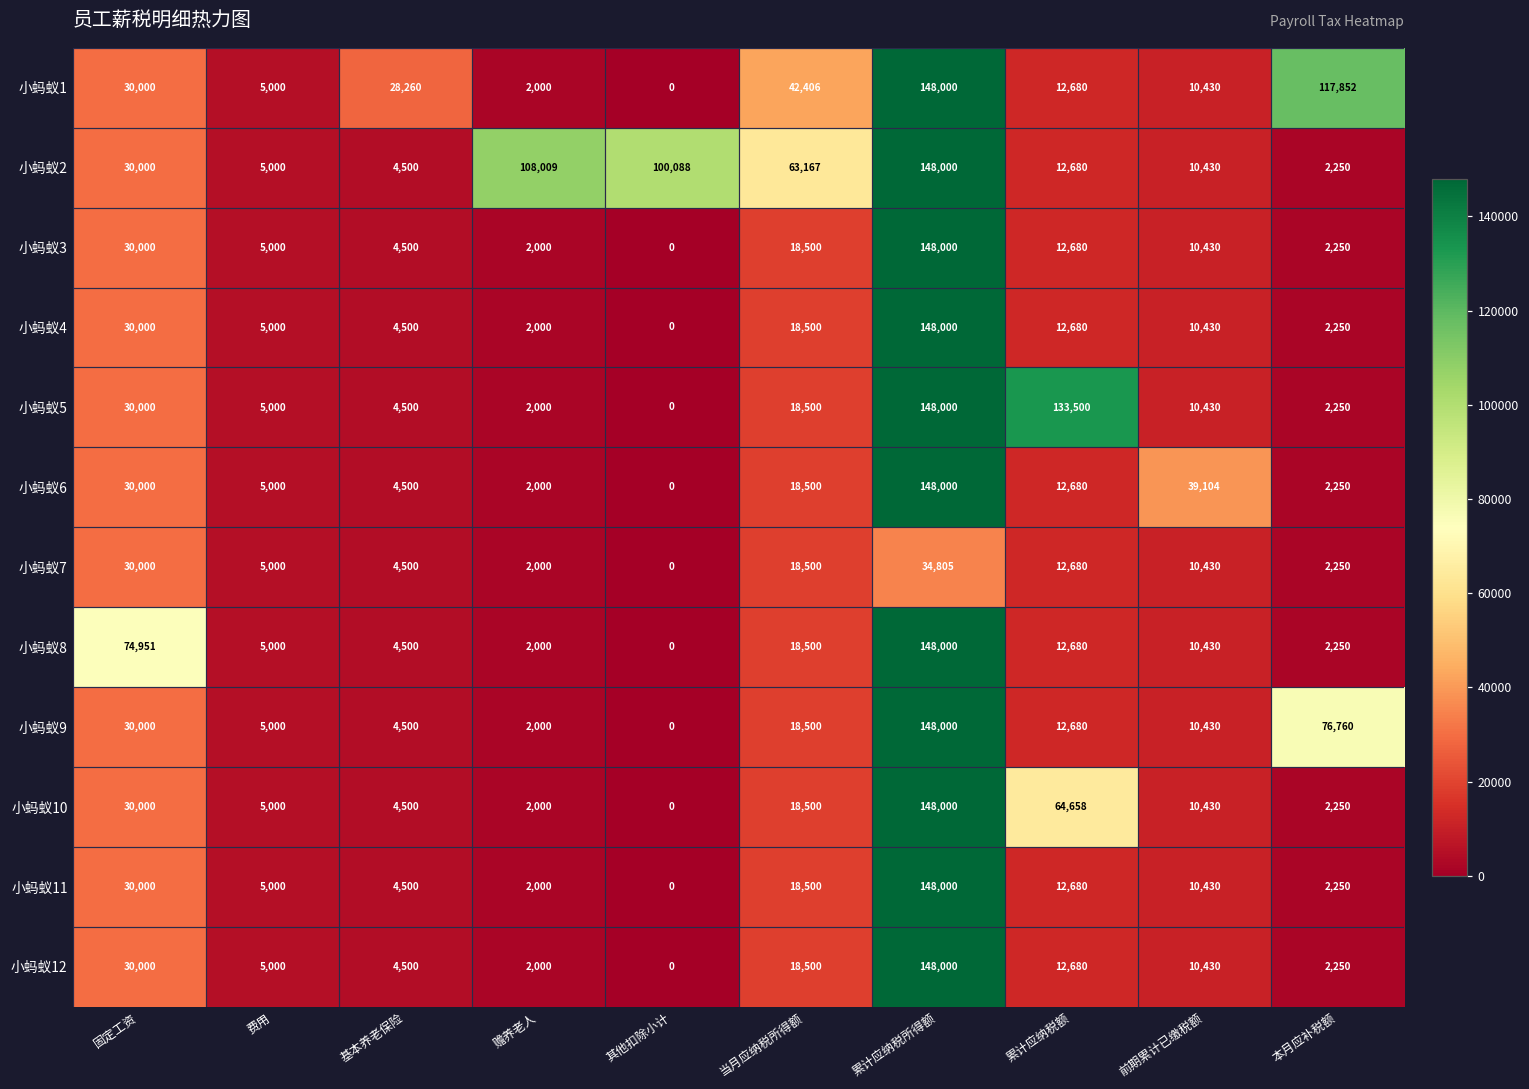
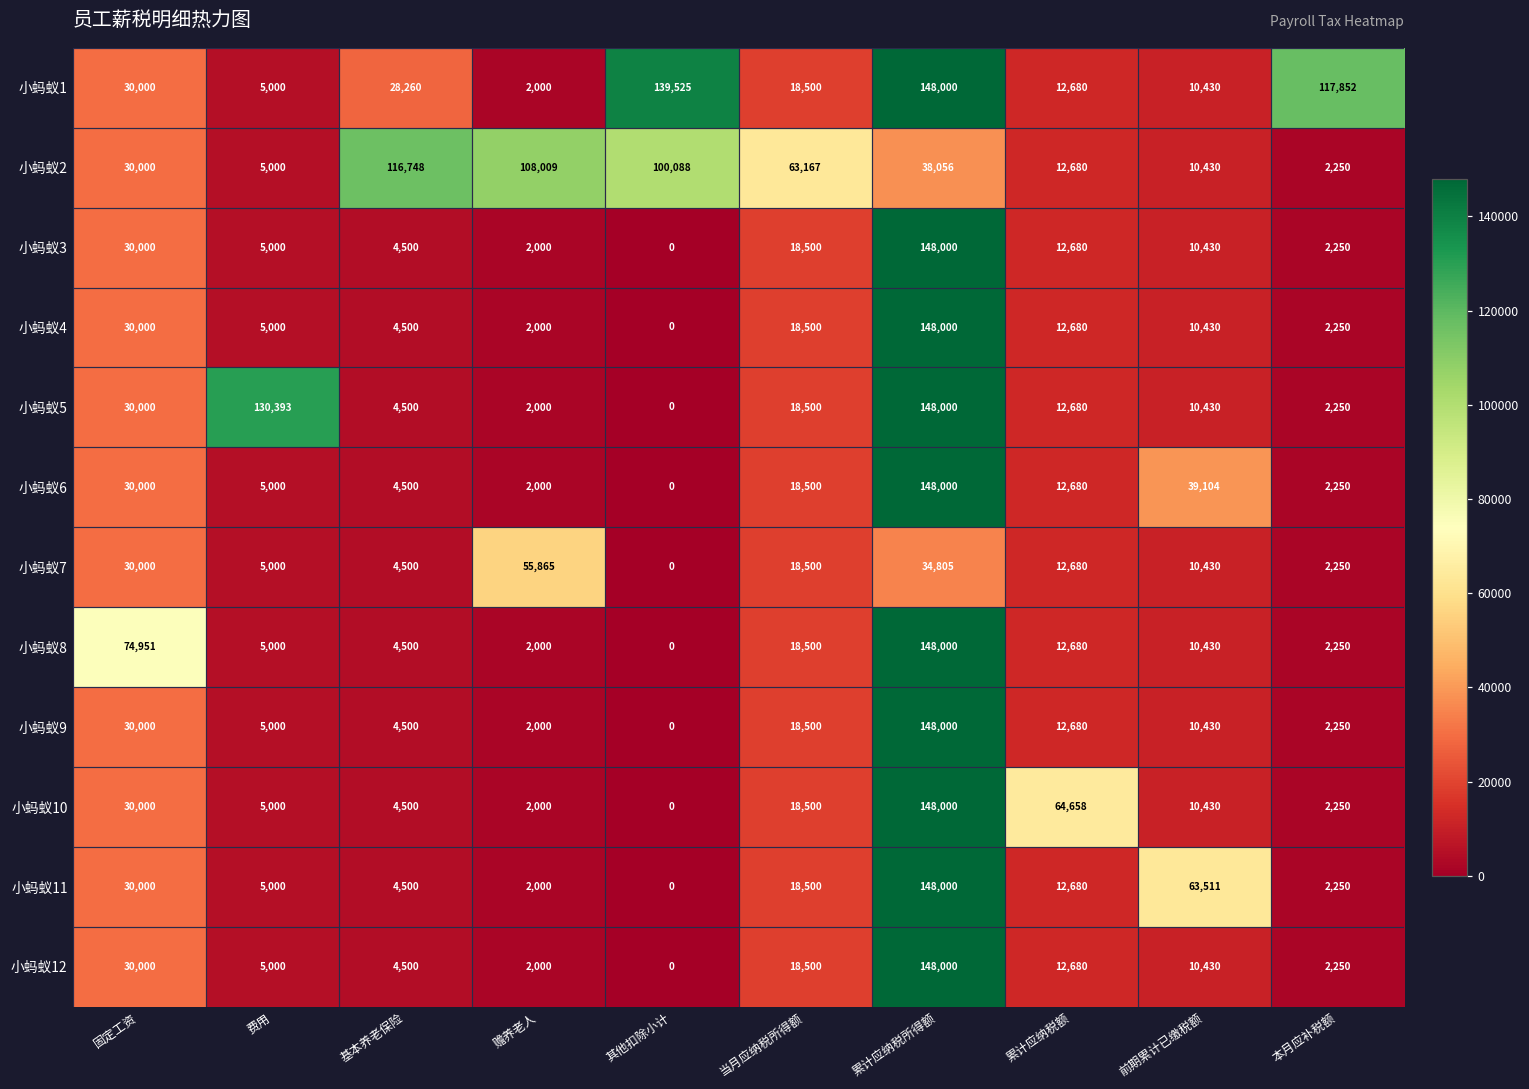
小蚂蚁1, 其他扣除小计: 0 -> 139,525
小蚂蚁1, 当月应纳税所得额: 42,406 -> 18,500
小蚂蚁2, 基本养老保险: 4,500 -> 116,748
小蚂蚁2, 累计应纳税所得额: 148,000 -> 38,056
小蚂蚁5, 费用: 5,000 -> 130,393
小蚂蚁5, 累计应纳税额: 133,500 -> 12,680
小蚂蚁7, 赡养老人: 2,000 -> 55,865
小蚂蚁9, 本月应补税额: 76,760 -> 2,250
小蚂蚁11, 前期累计已缴税额: 10,430 -> 63,511
